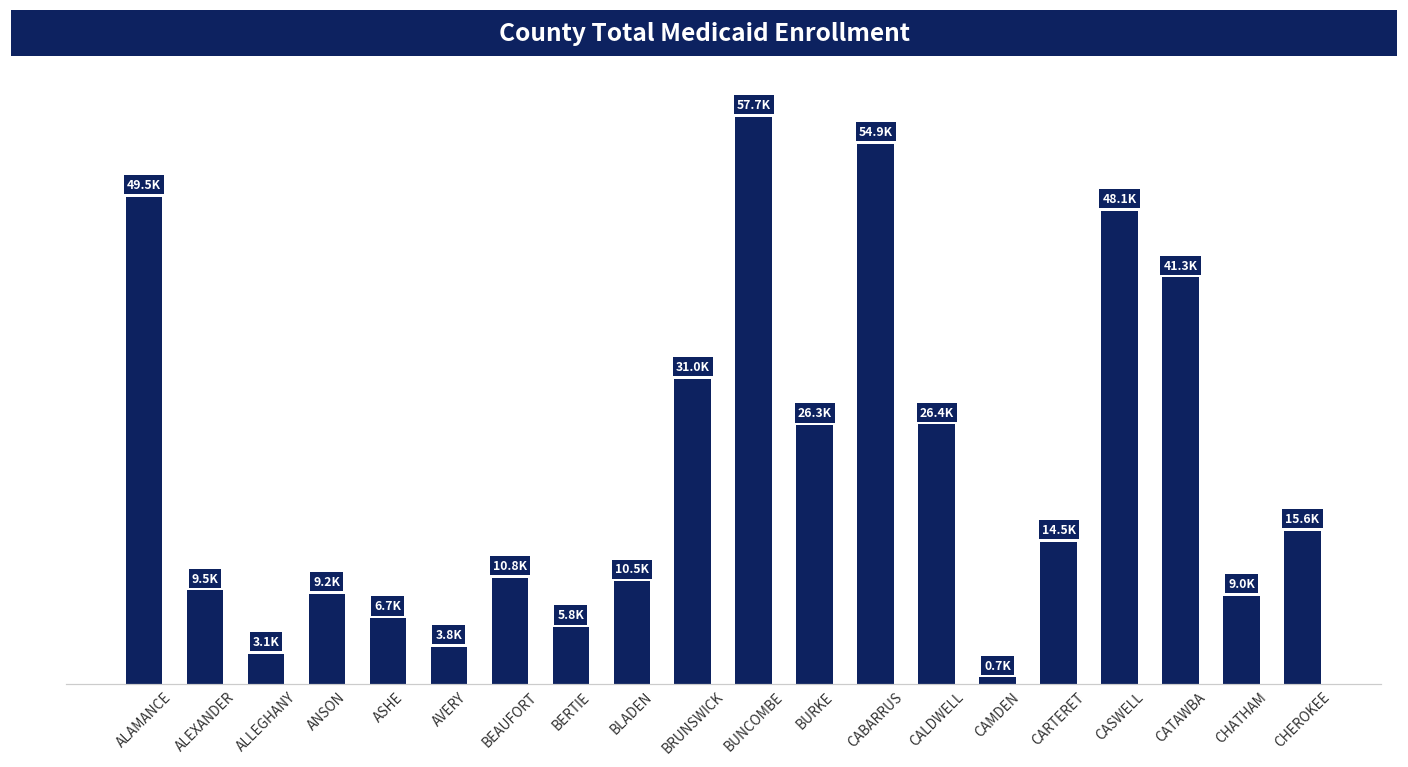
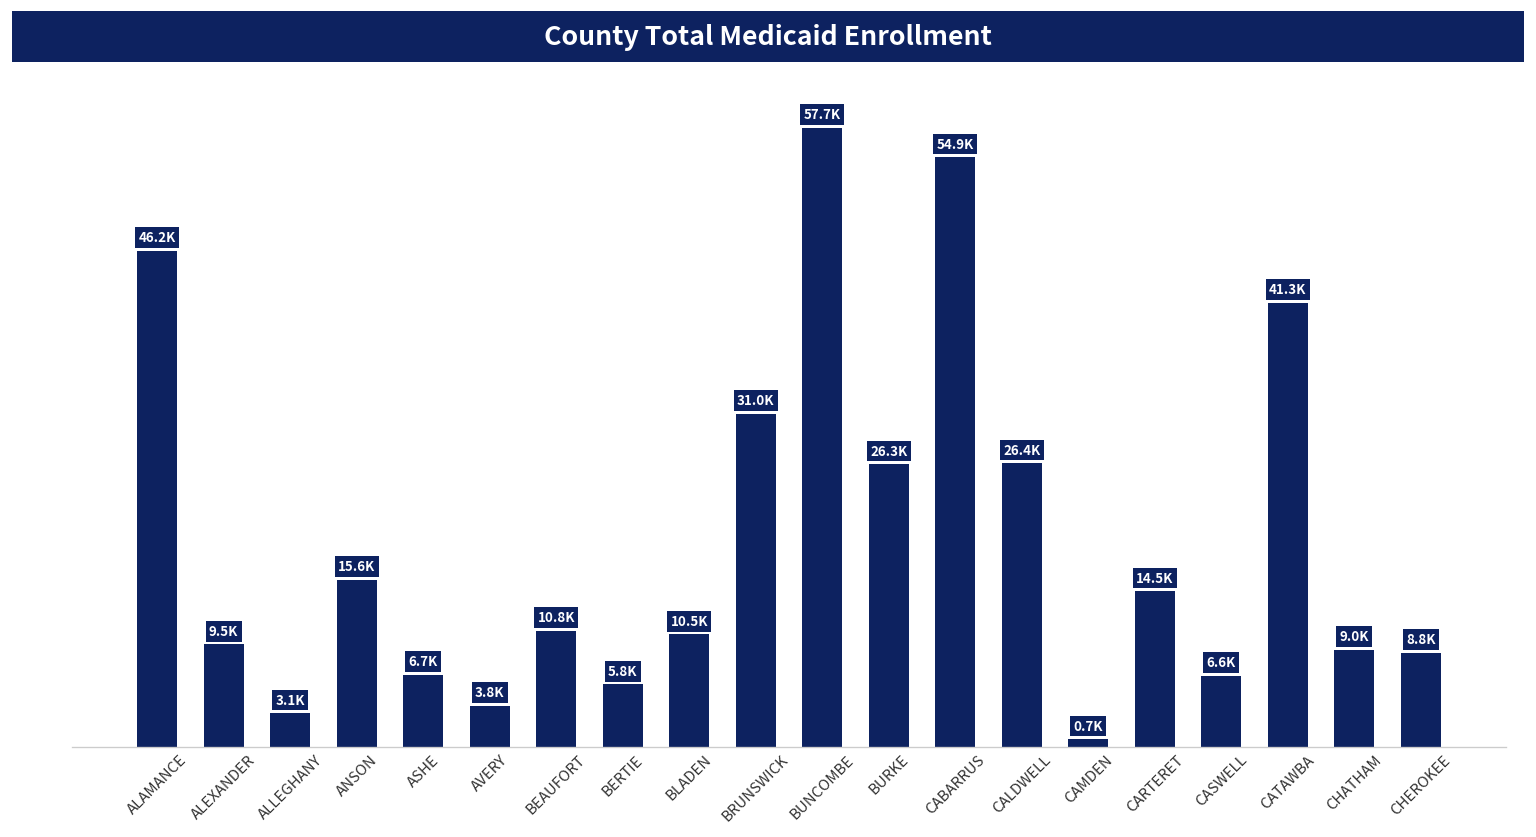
ALAMANCE: 49.5K -> 46.2K
ANSON: 9.2K -> 15.6K
CASWELL: 48.1K -> 6.6K
CHEROKEE: 15.6K -> 8.8K
